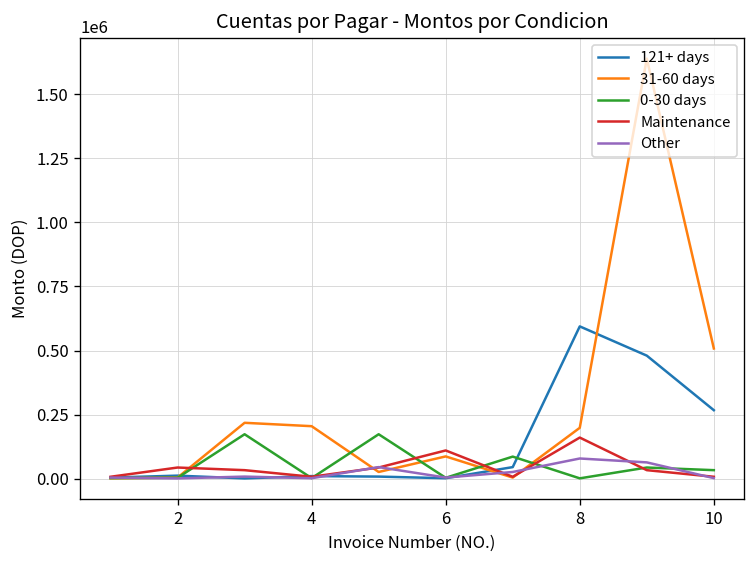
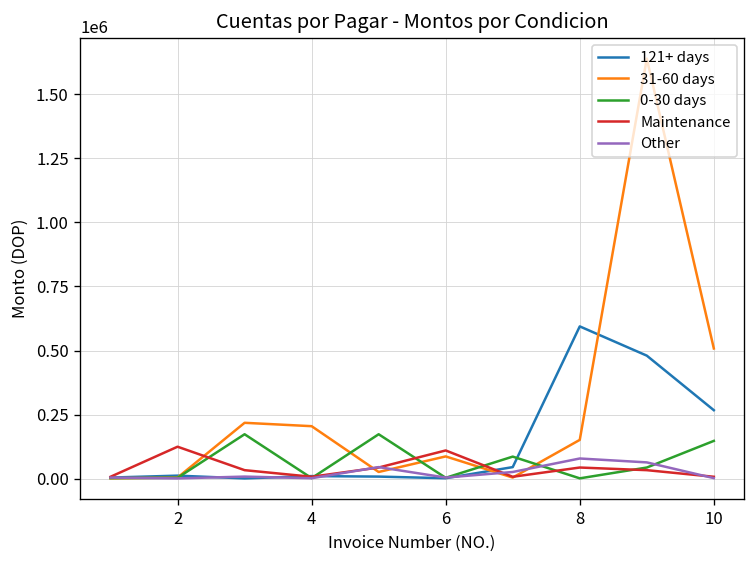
Maintenance, 2: 40000 -> 120000
31-60 days, 8: 200000 -> 150000
Maintenance, 8: 160000 -> 40000
0-30 days, 10: 30000 -> 150000
